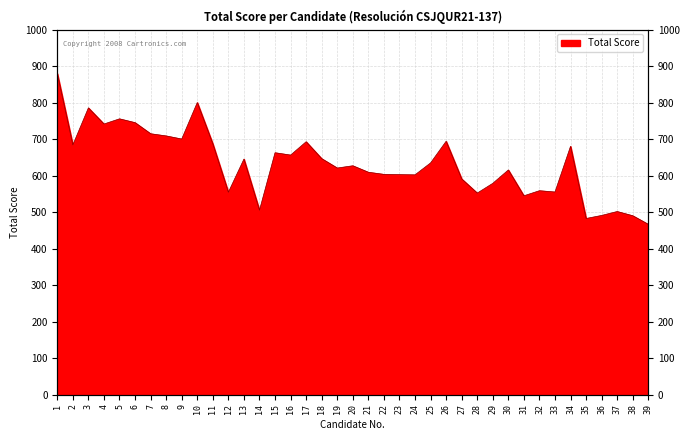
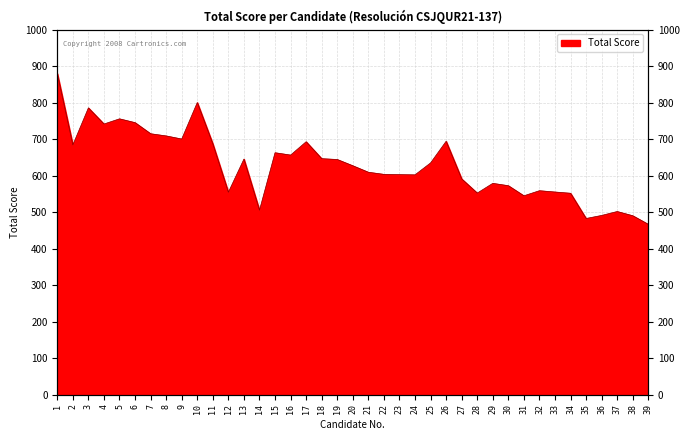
19: 620 -> 640
30: 620 -> 570
34: 680 -> 550
